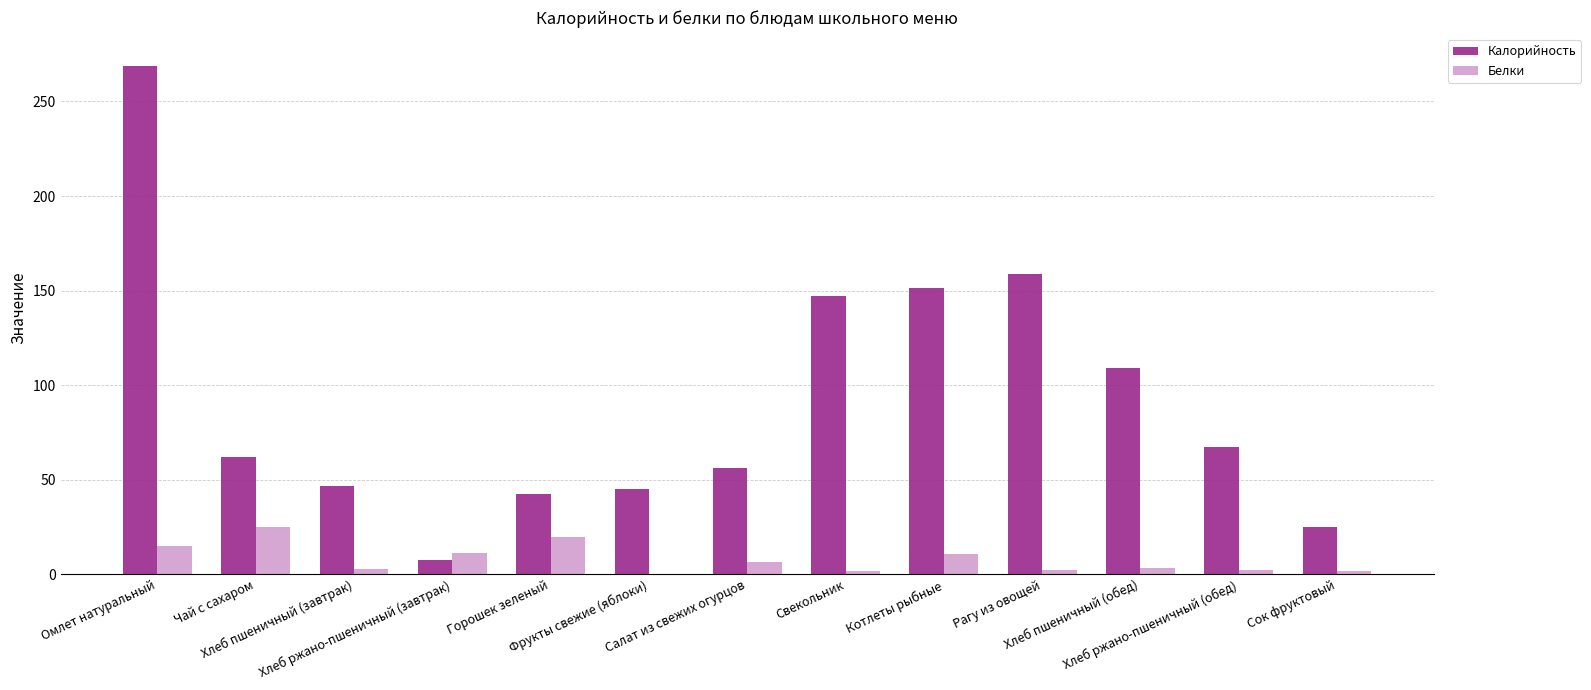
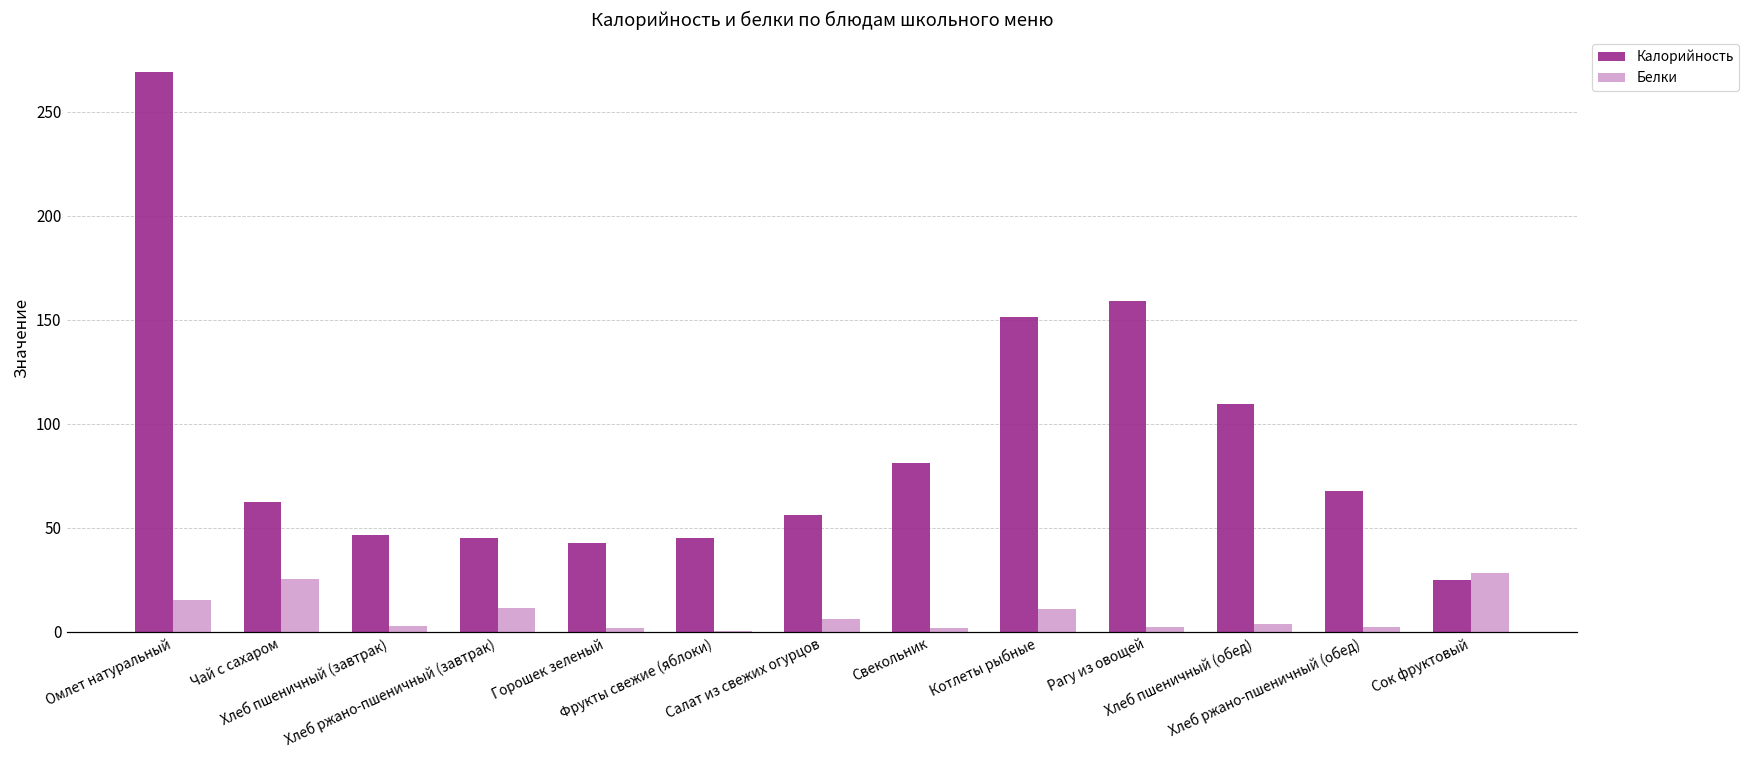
Калорийность, Хлеб ржано-пшеничный (завтрак): 8 -> 45
Белки, Горошек зеленый: 20 -> 2
Калорийность, Свекольник: 147 -> 81
Белки, Сок фруктовый: 2 -> 28
